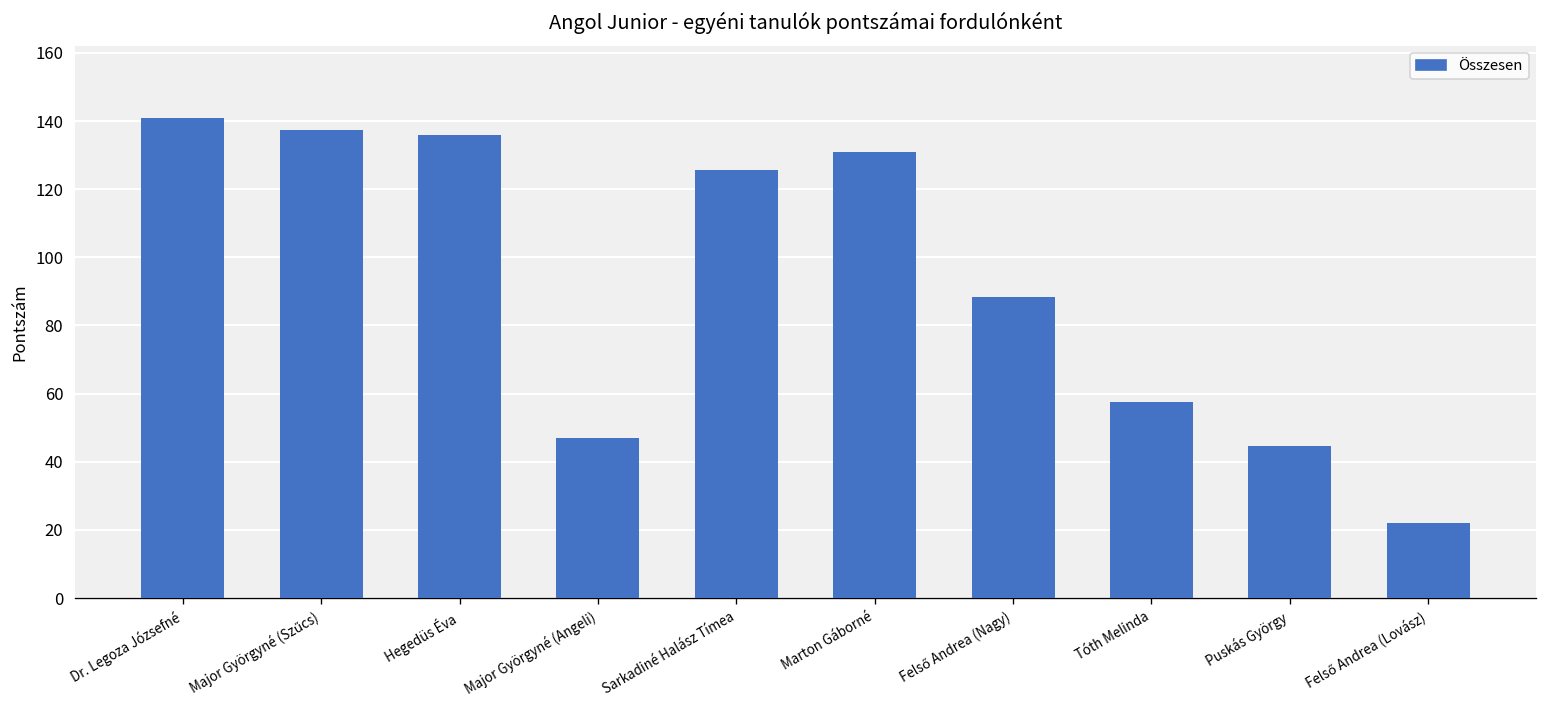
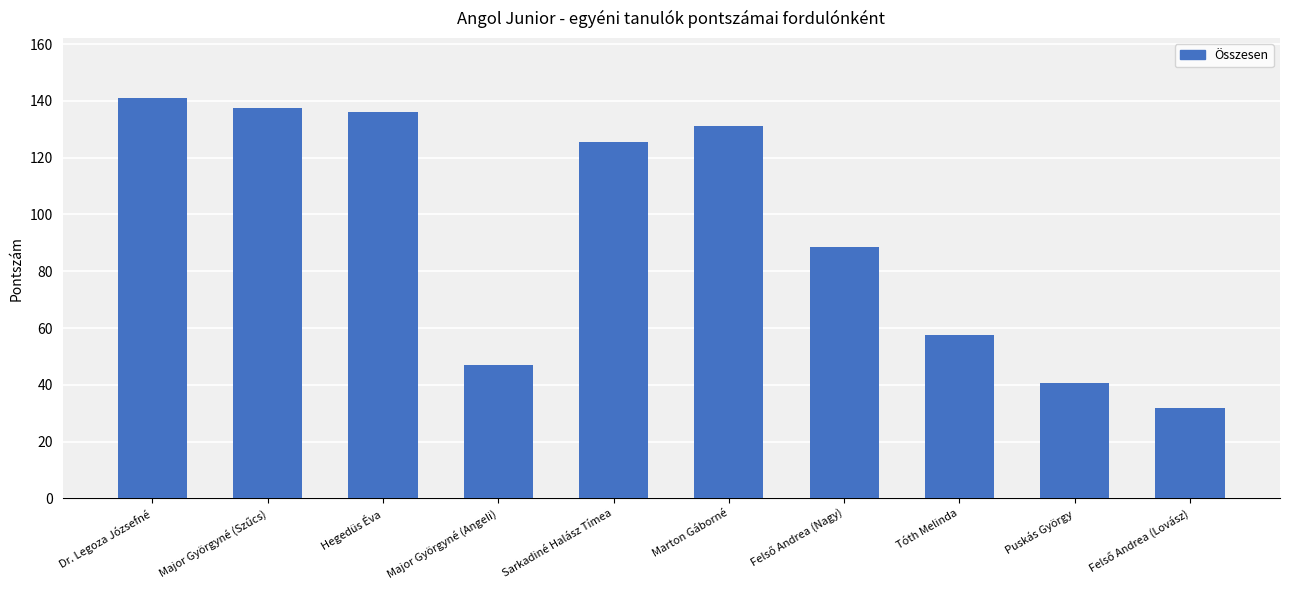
Puskás György: 45 -> 41
Felső Andrea (Lovász): 22 -> 32
